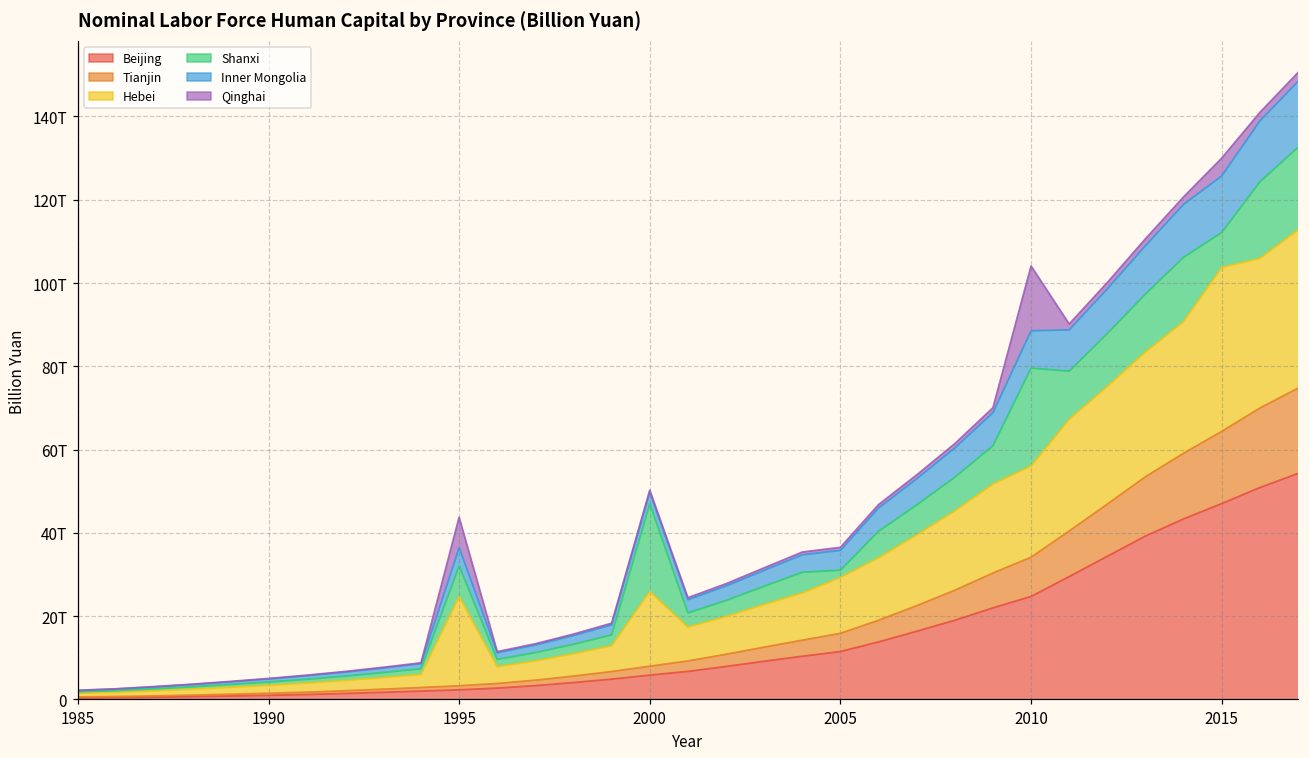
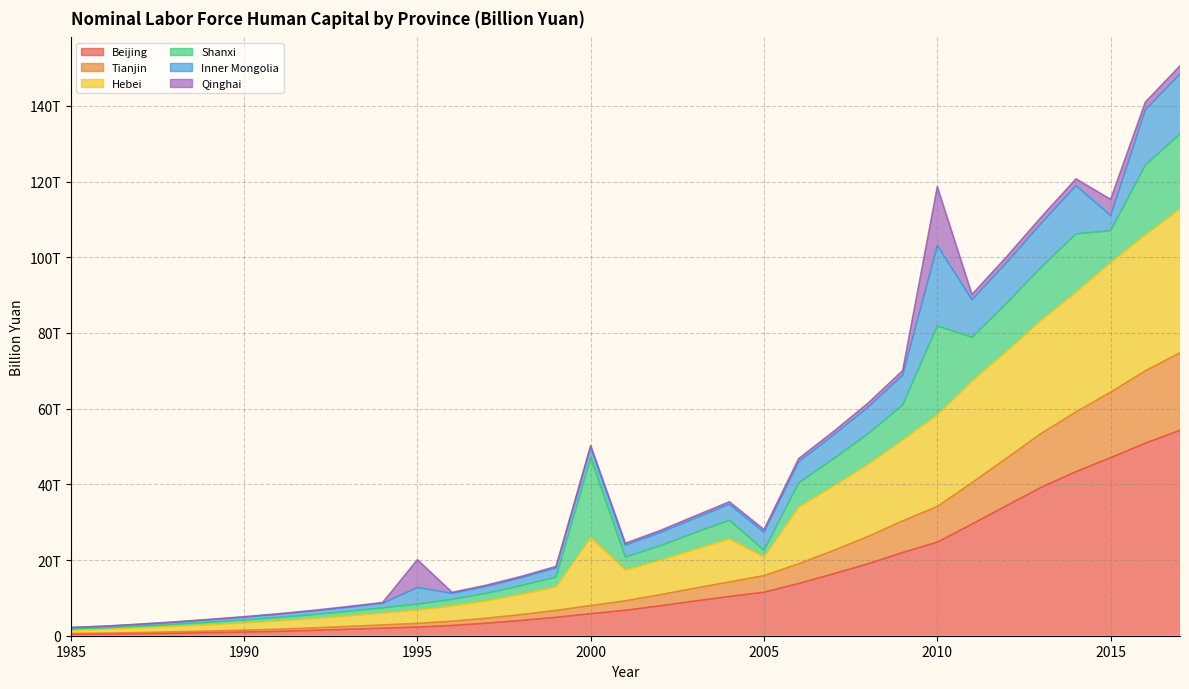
Hebei, 1995: 21T -> 4T
Shanxi, 1995: 7T -> 2T
Hebei, 2005: 13T -> 5T
Hebei, 2010: 22T -> 24T
Inner Mongolia, 2010: 9T -> 21T
Hebei, 2015: 39T -> 34T
Inner Mongolia, 2015: 14T -> 4T
